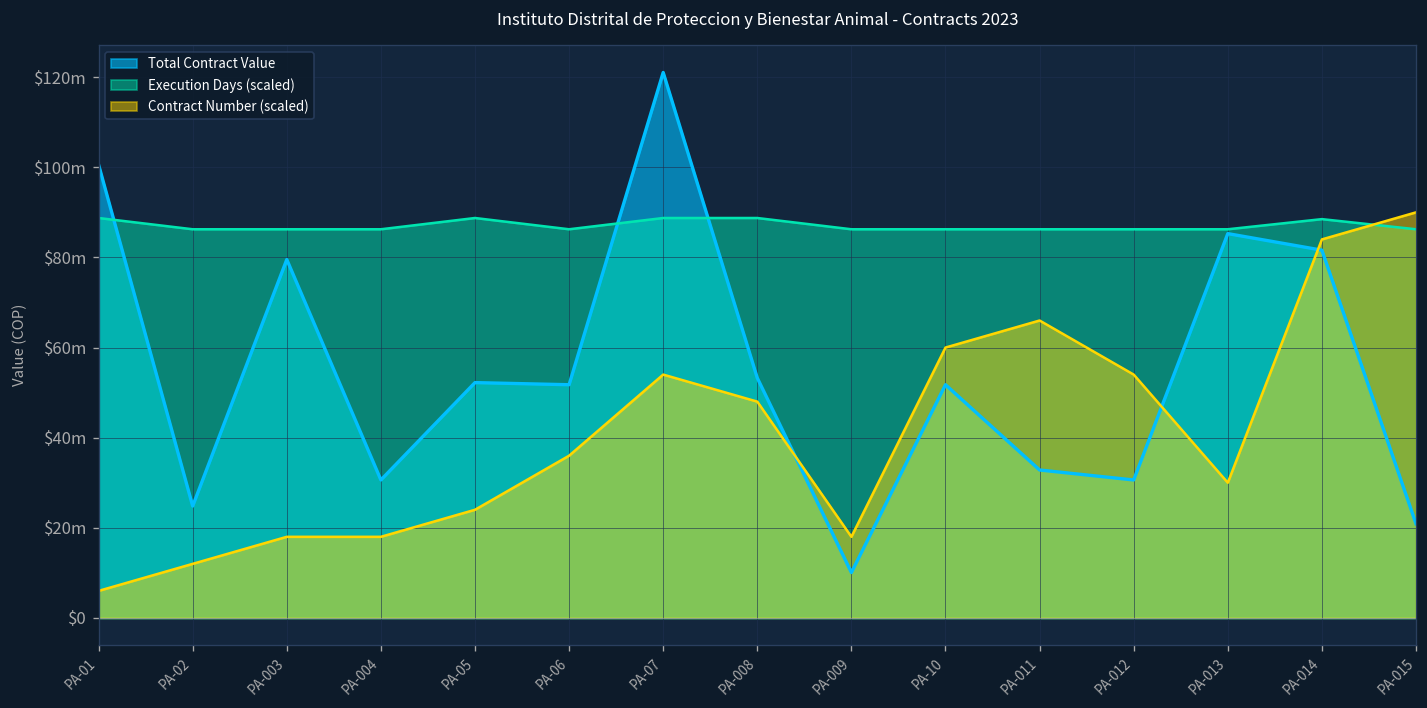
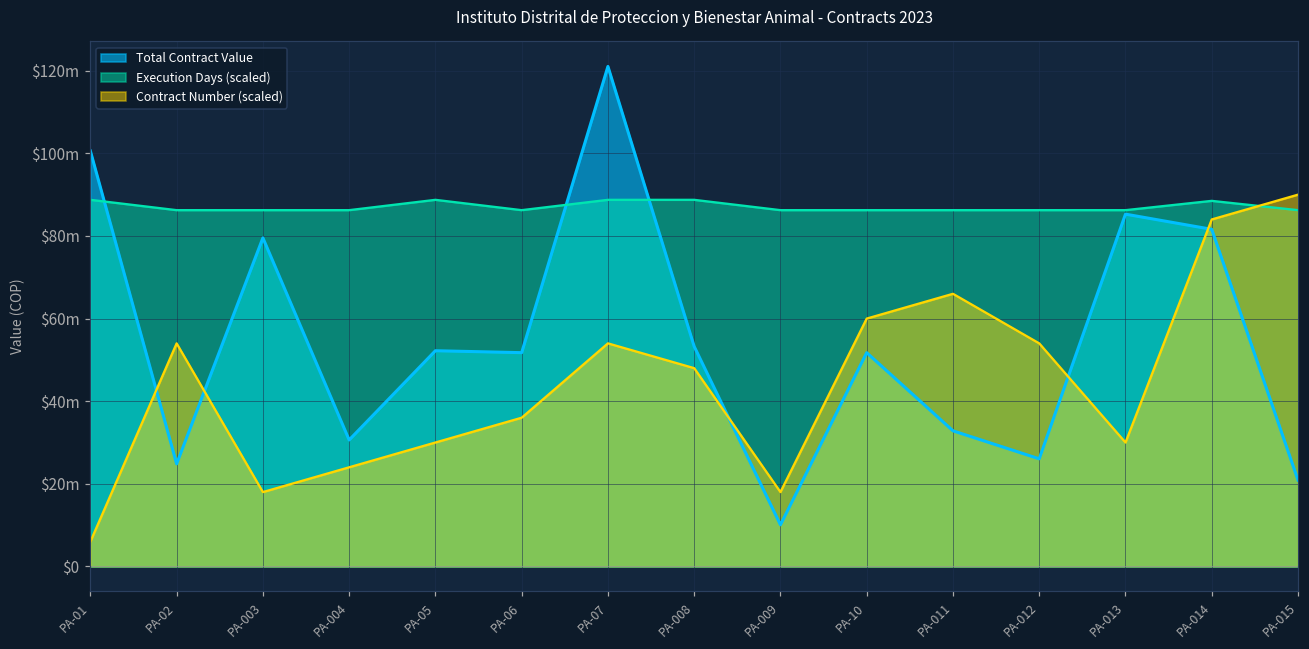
Contract Number (scaled), PA-02: $12m -> $54m
Contract Number (scaled), PA-004: $18m -> $24m
Contract Number (scaled), PA-05: $24m -> $30m
Total Contract Value, PA-012: $31m -> $26m
